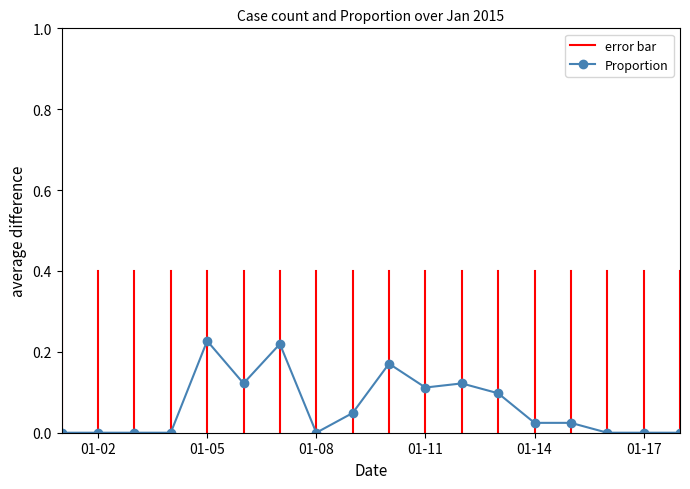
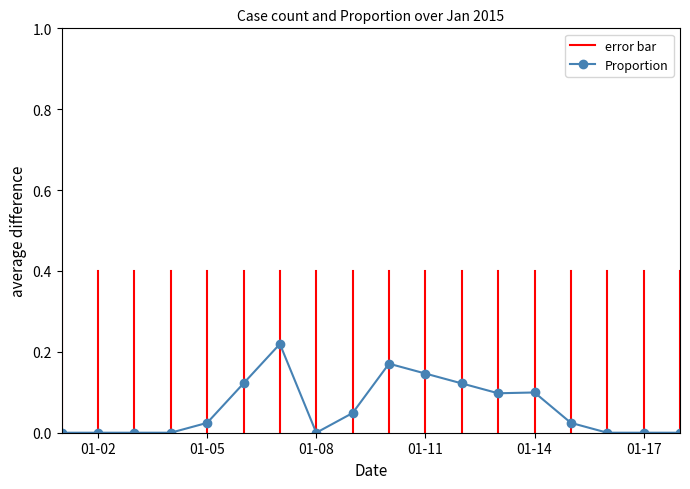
Proportion, 01-05: 0.23 -> 0.02
Proportion, 01-11: 0.11 -> 0.15
Proportion, 01-14: 0.02 -> 0.10
